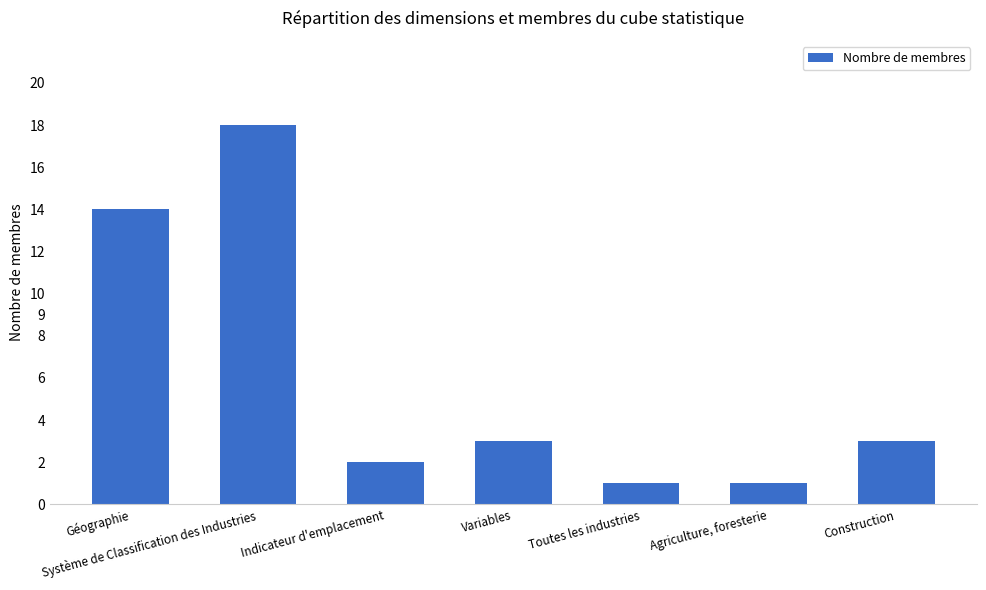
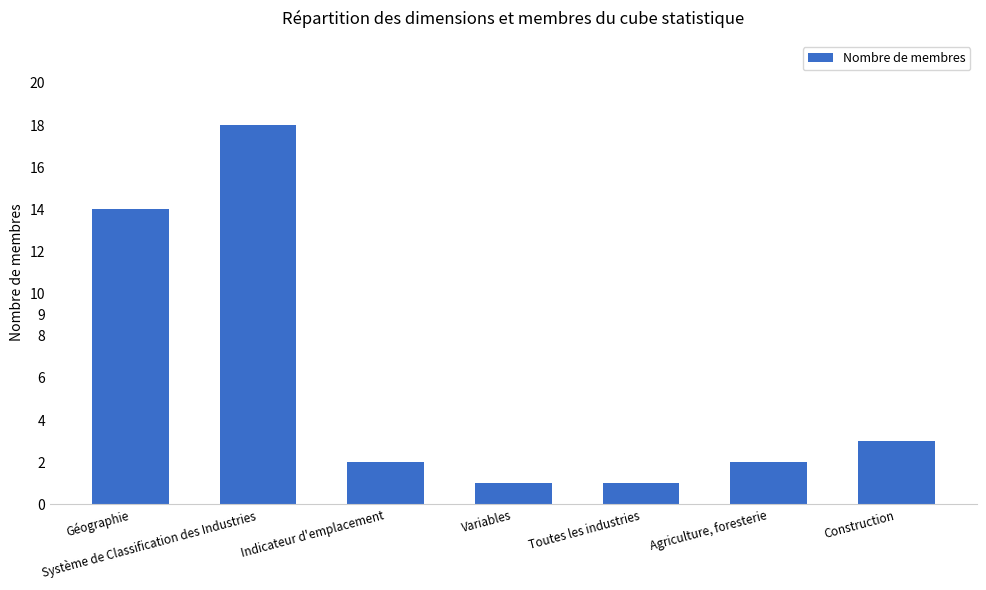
Variables: 3 -> 1
Agriculture, foresterie: 1 -> 2
